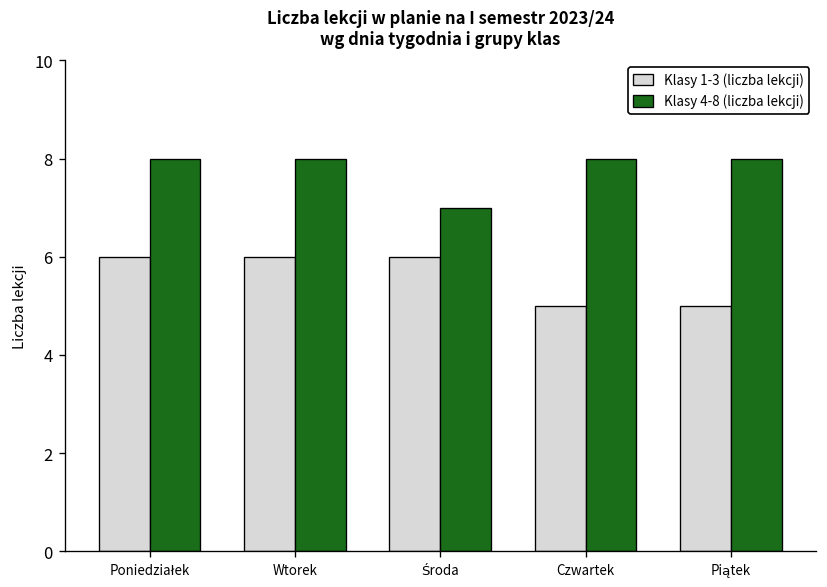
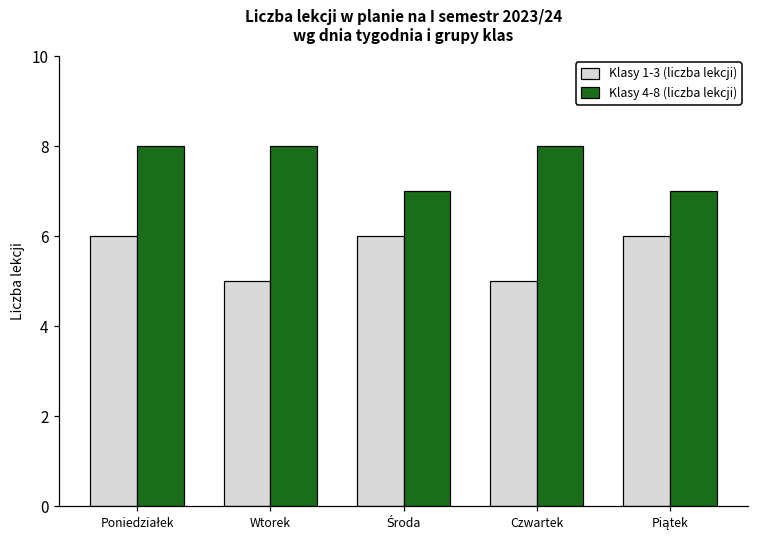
Klasy 1-3 (liczba lekcji), Wtorek: 6 -> 5
Klasy 1-3 (liczba lekcji), Piątek: 5 -> 6
Klasy 4-8 (liczba lekcji), Piątek: 8 -> 7
